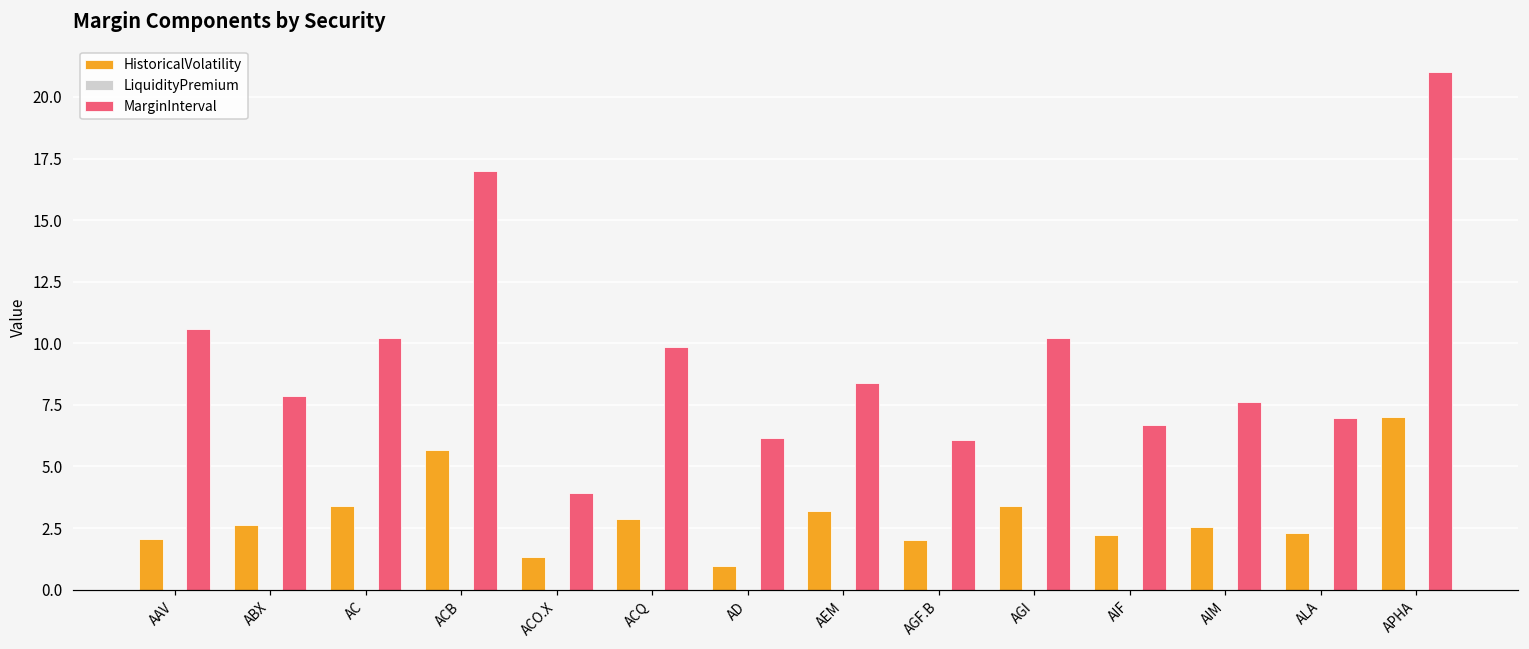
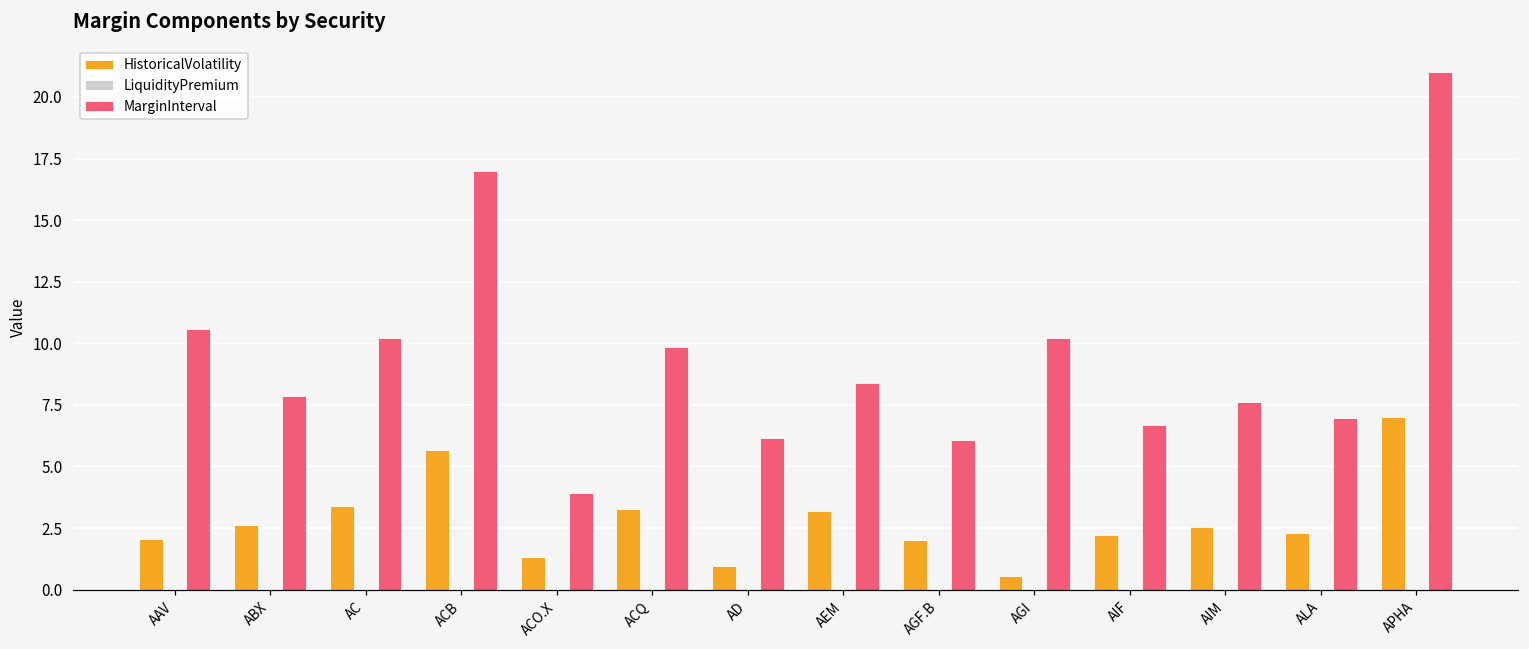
HistoricalVolatility, ACQ: 2.9 -> 3.3
HistoricalVolatility, AGI: 3.4 -> 0.6
